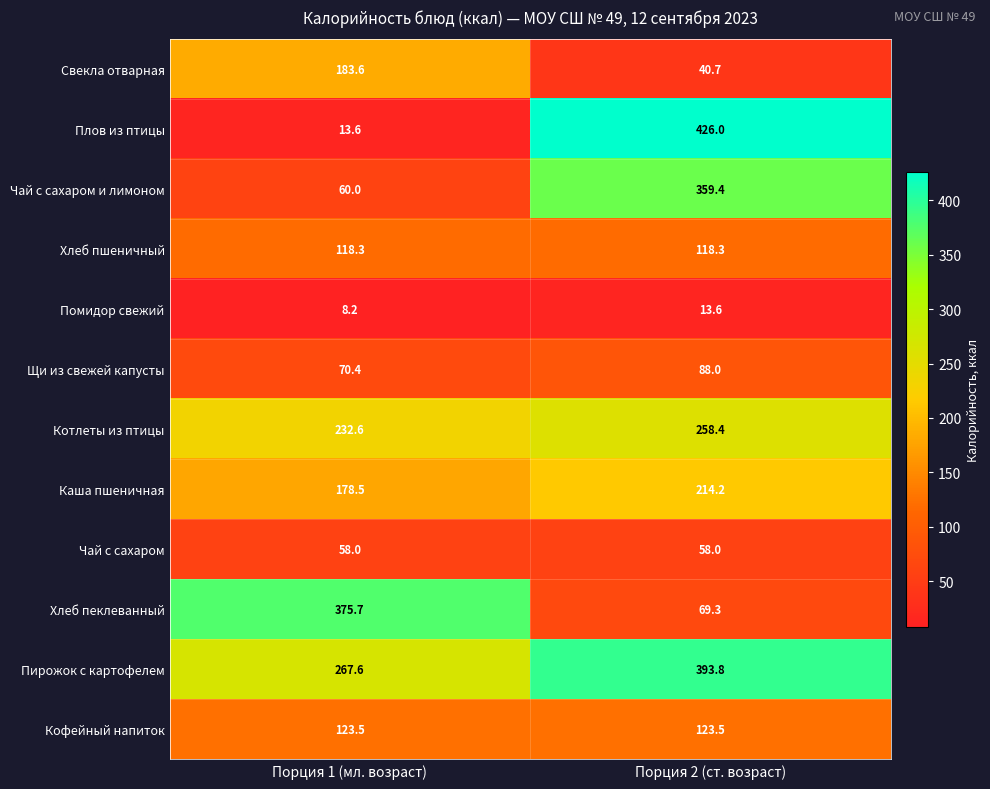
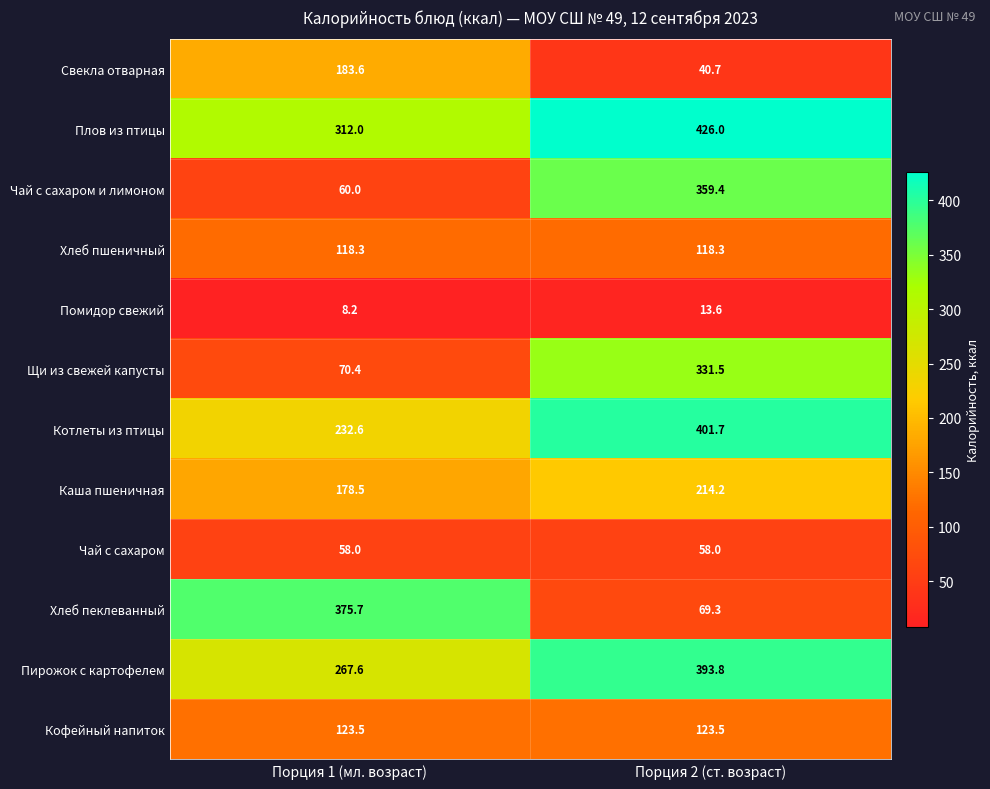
Плов из птицы, Порция 1 (мл. возраст): 13.6 -> 312.0
Щи из свежей капусты, Порция 2 (ст. возраст): 88.0 -> 331.5
Котлеты из птицы, Порция 2 (ст. возраст): 258.4 -> 401.7
